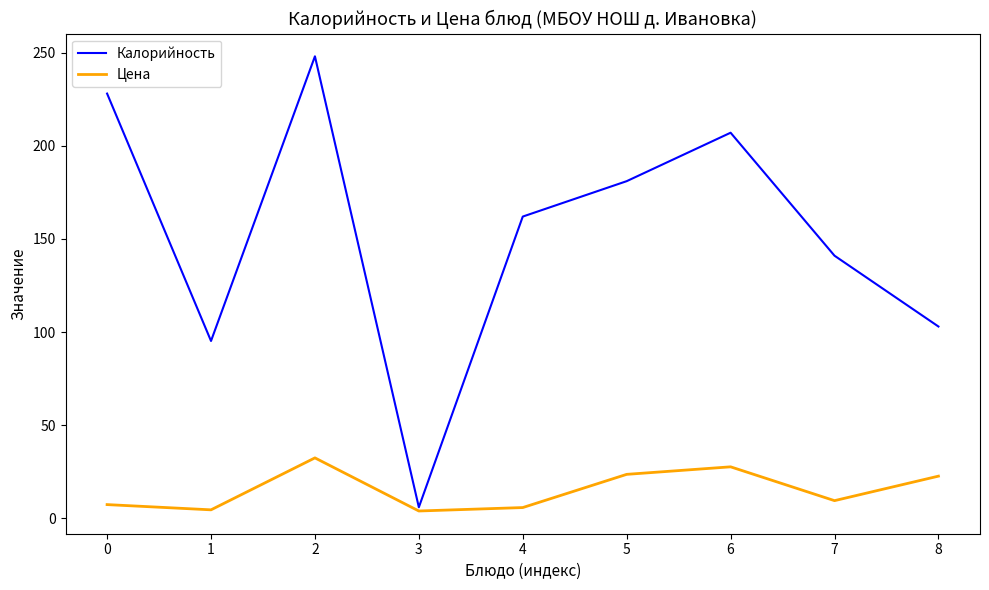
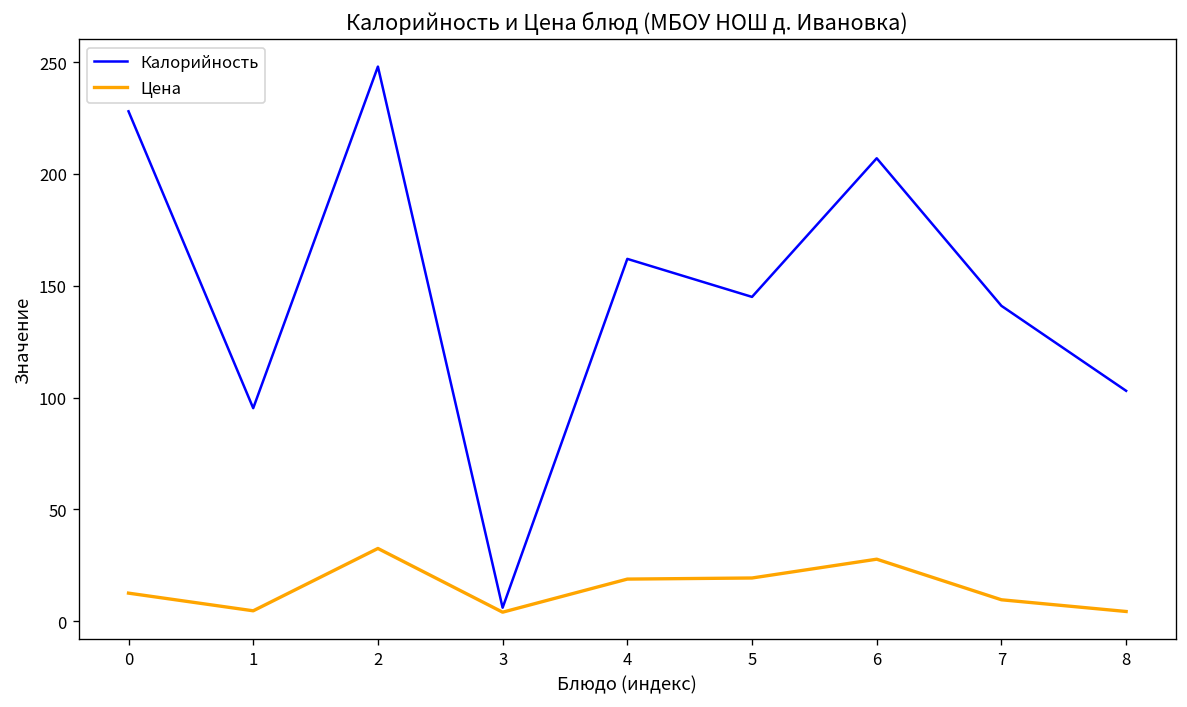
Цена, 0: 7 -> 13
Цена, 4: 6 -> 19
Калорийность, 5: 181 -> 145
Цена, 5: 24 -> 19
Цена, 8: 23 -> 4
